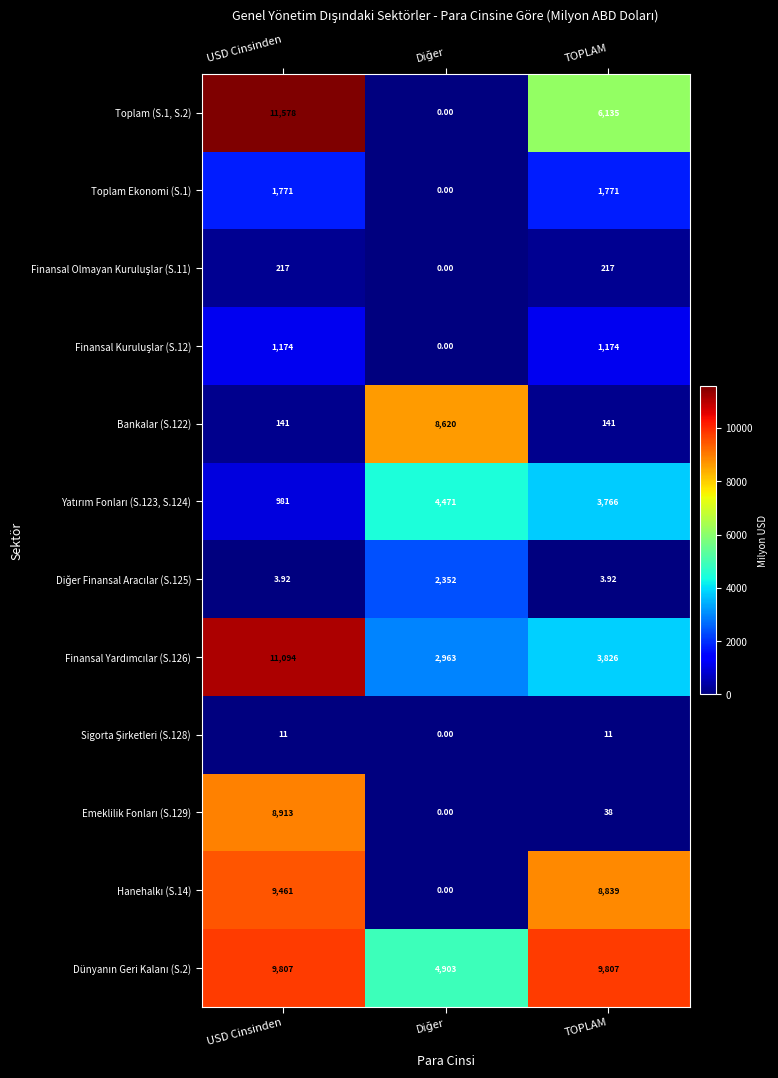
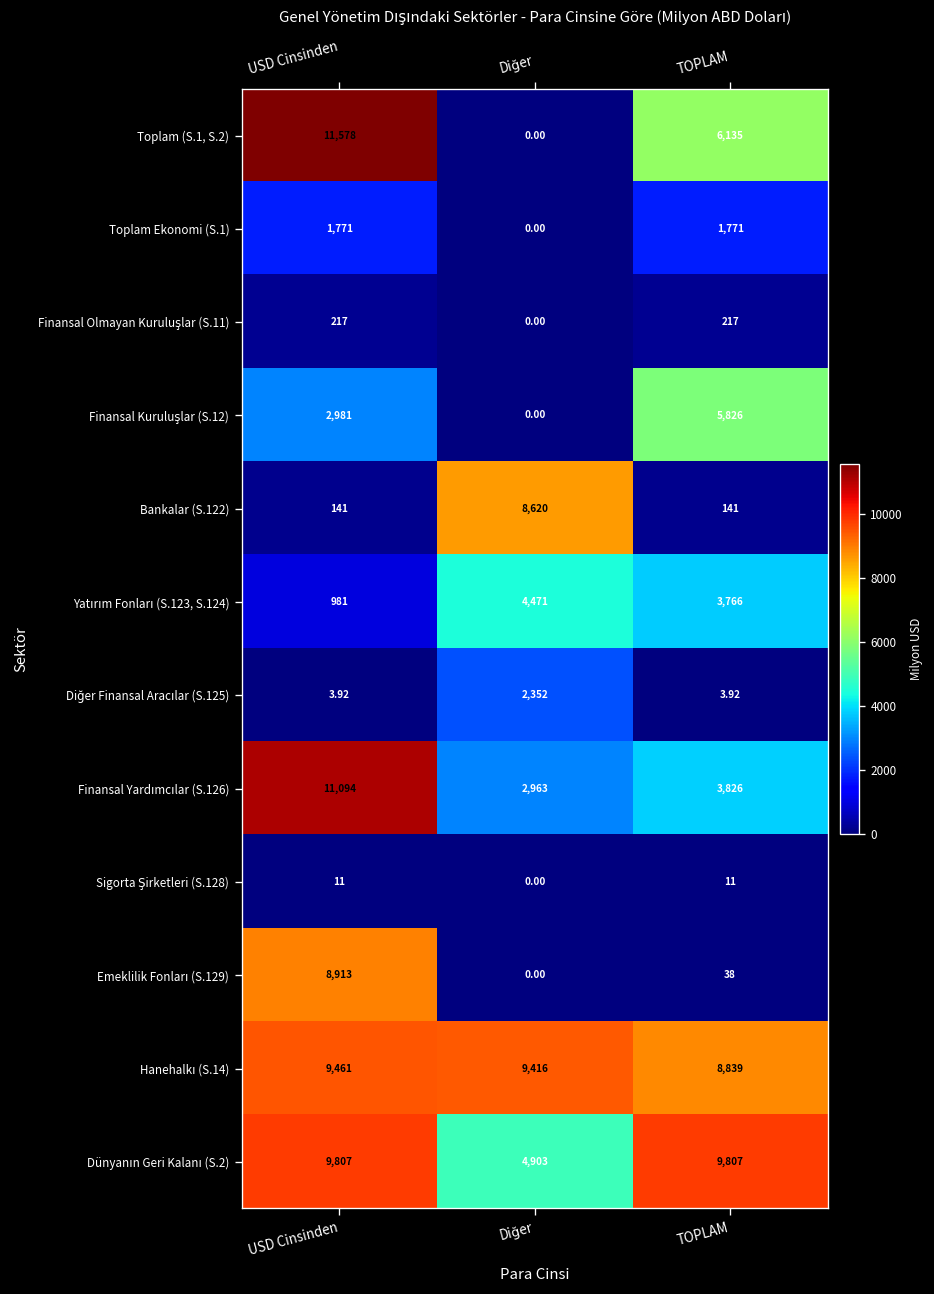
Finansal Kuruluşlar (S.12), USD Cinsinden: 1,174 -> 2,981
Finansal Kuruluşlar (S.12), TOPLAM: 1,174 -> 5,826
Hanehalkı (S.14), Diğer: 0.00 -> 9,416
